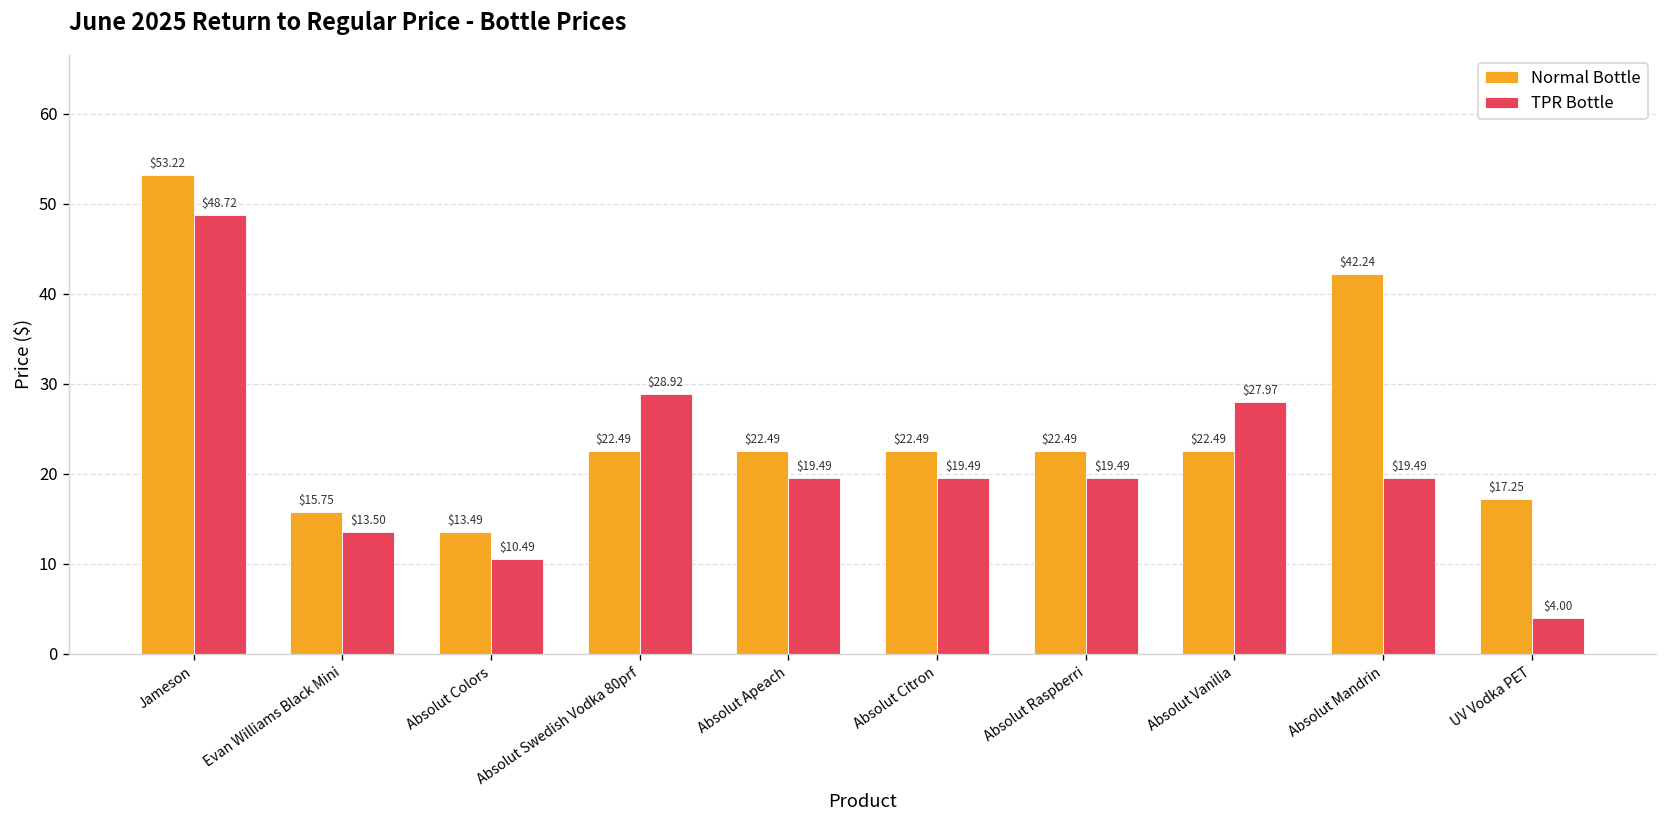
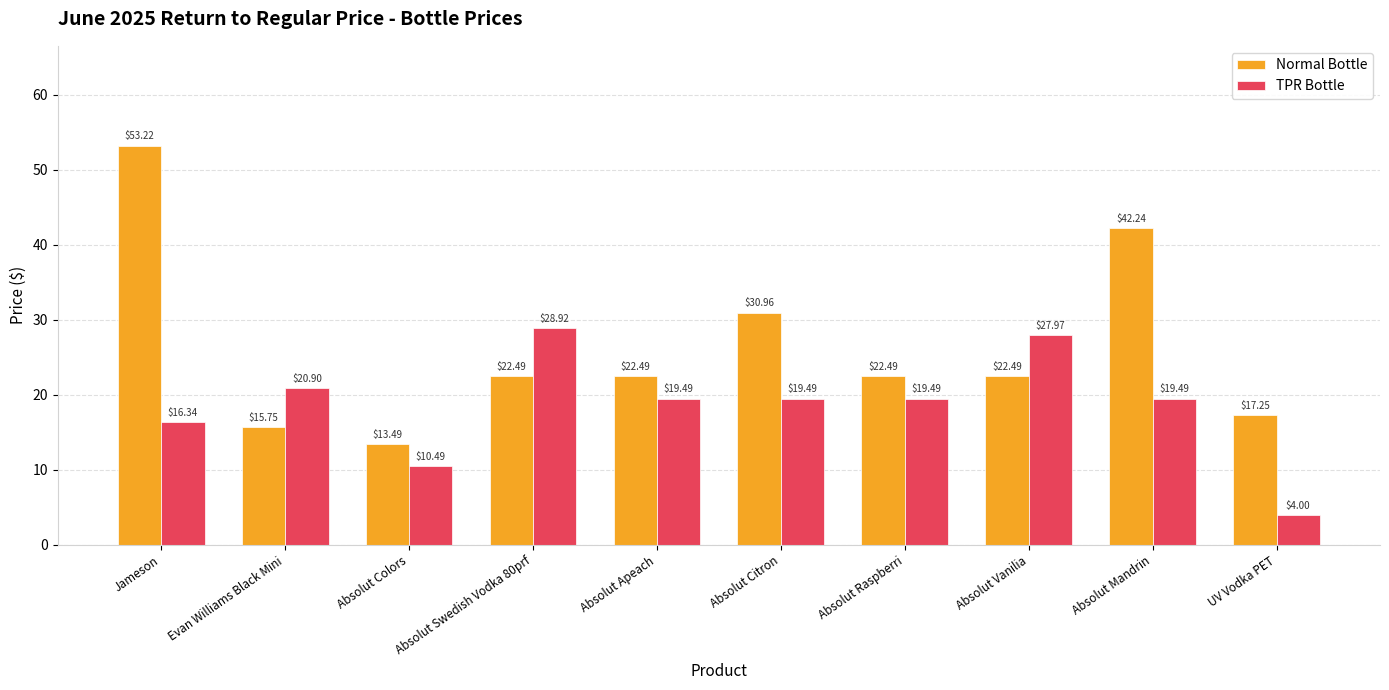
TPR Bottle, Jameson: $48.72 -> $16.34
TPR Bottle, Evan Williams Black Mini: $13.50 -> $20.90
Normal Bottle, Absolut Citron: $22.49 -> $30.96
